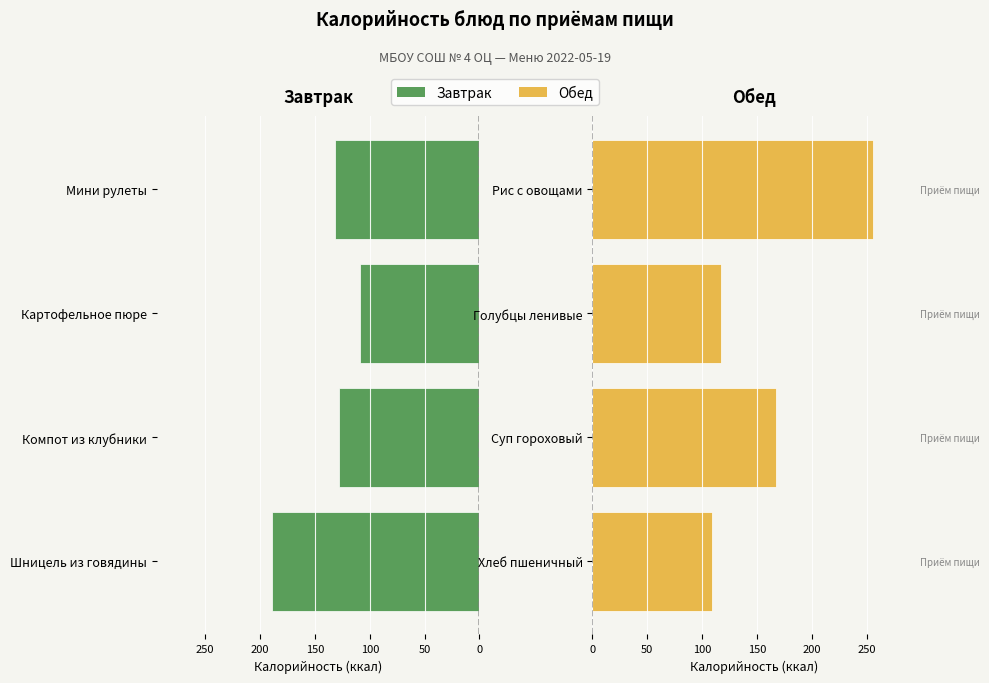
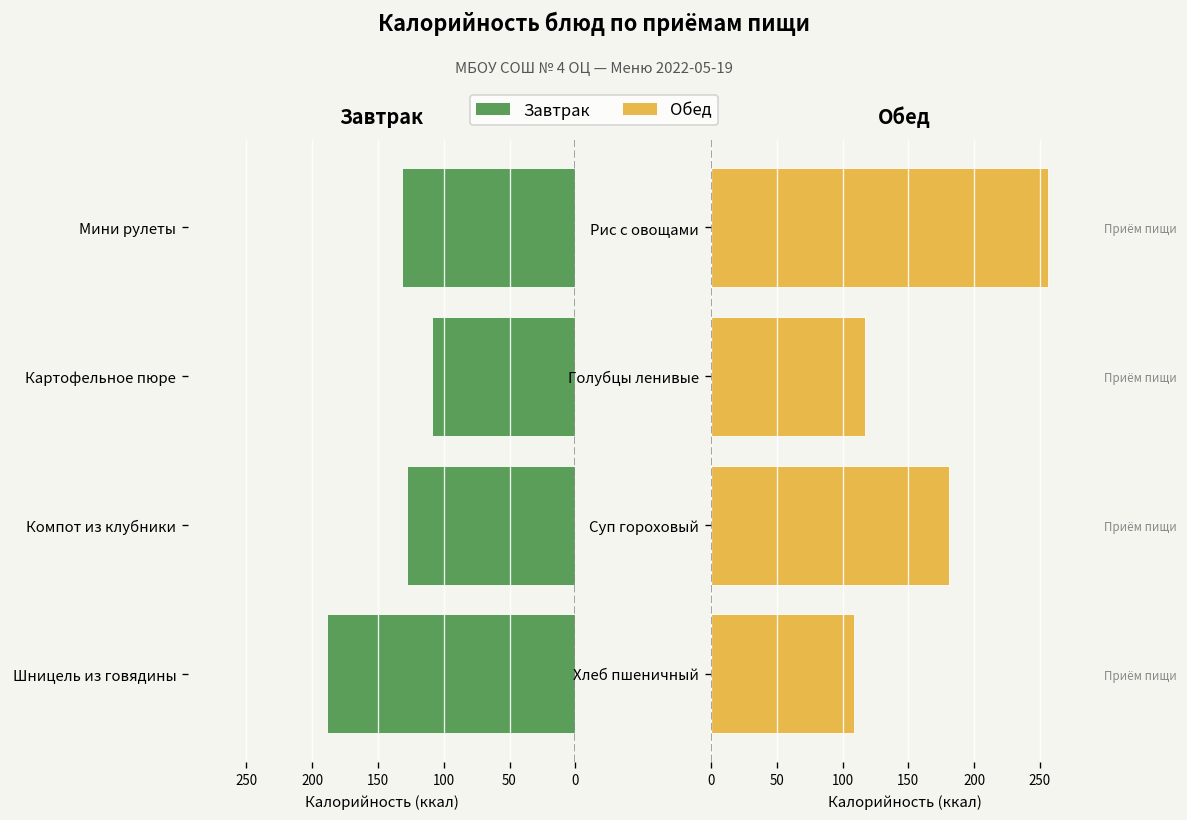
Обед, Суп гороховый: 167 -> 181
